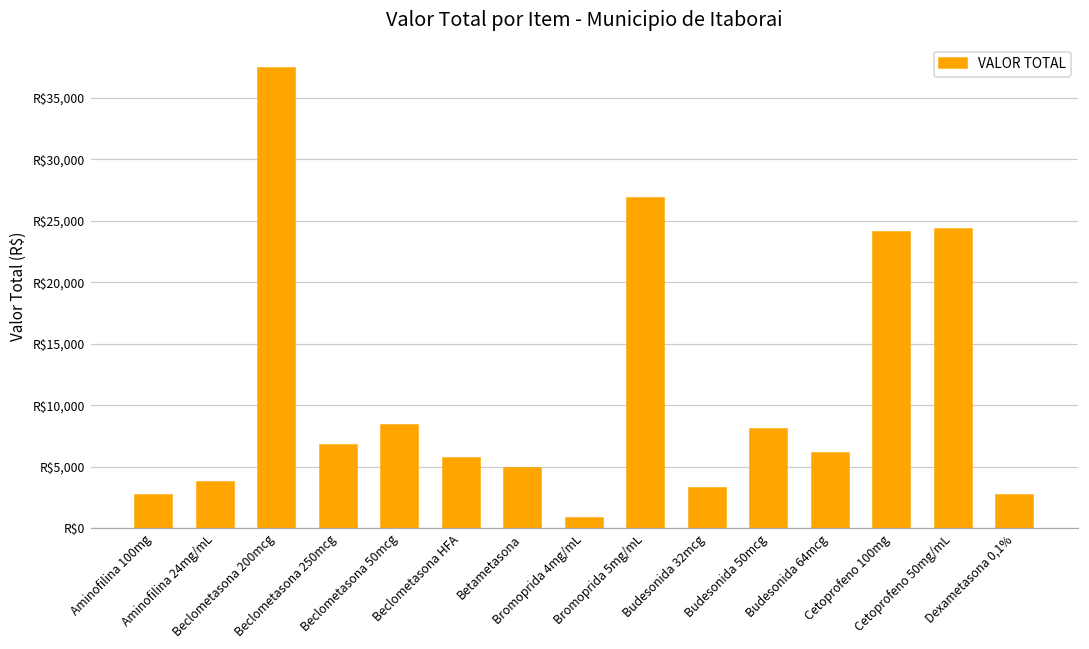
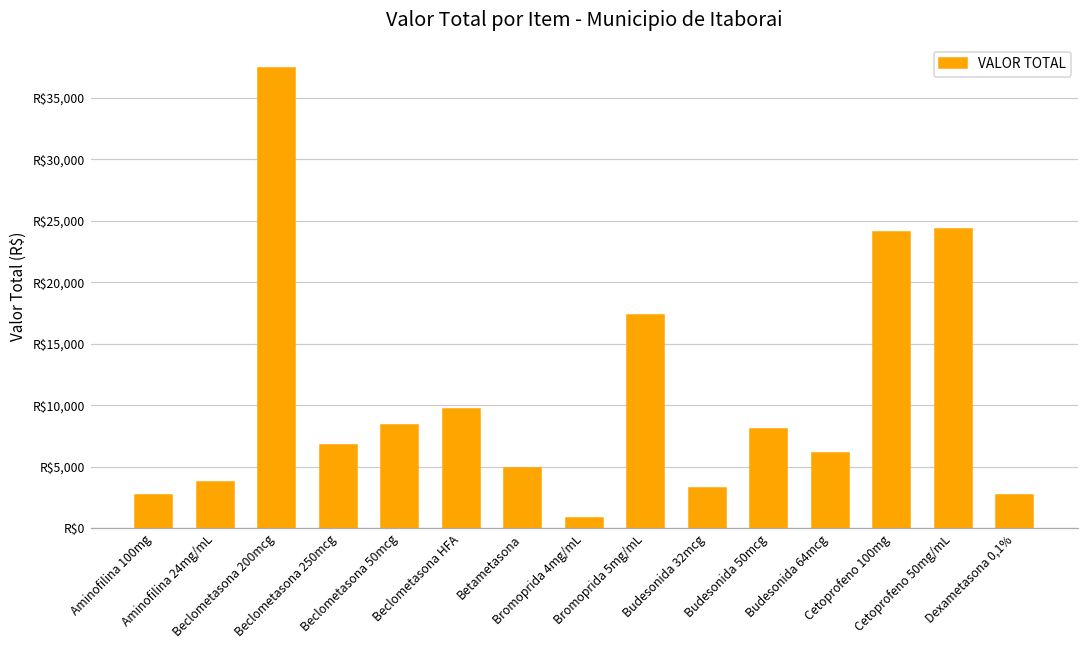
Beclometasona HFA: R$5,700 -> R$9,700
Bromoprida 5mg/mL: R$26,800 -> R$17,400
